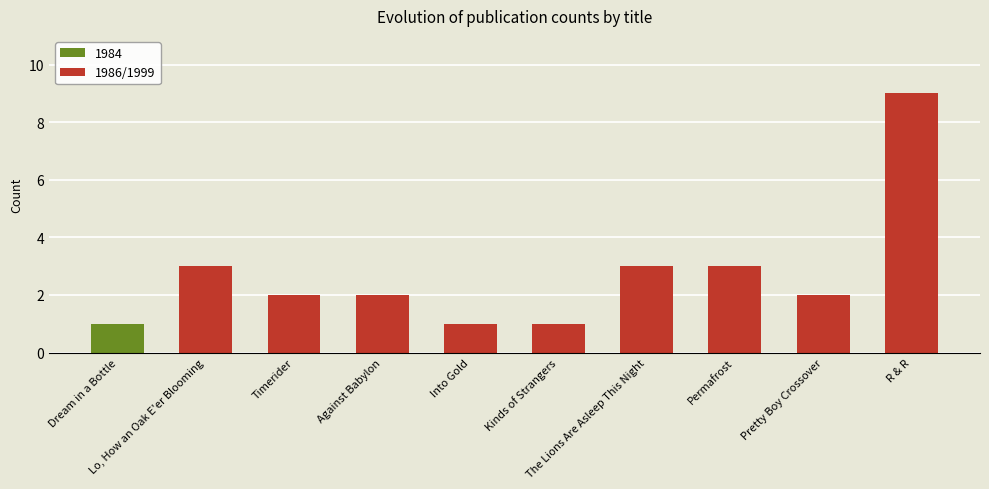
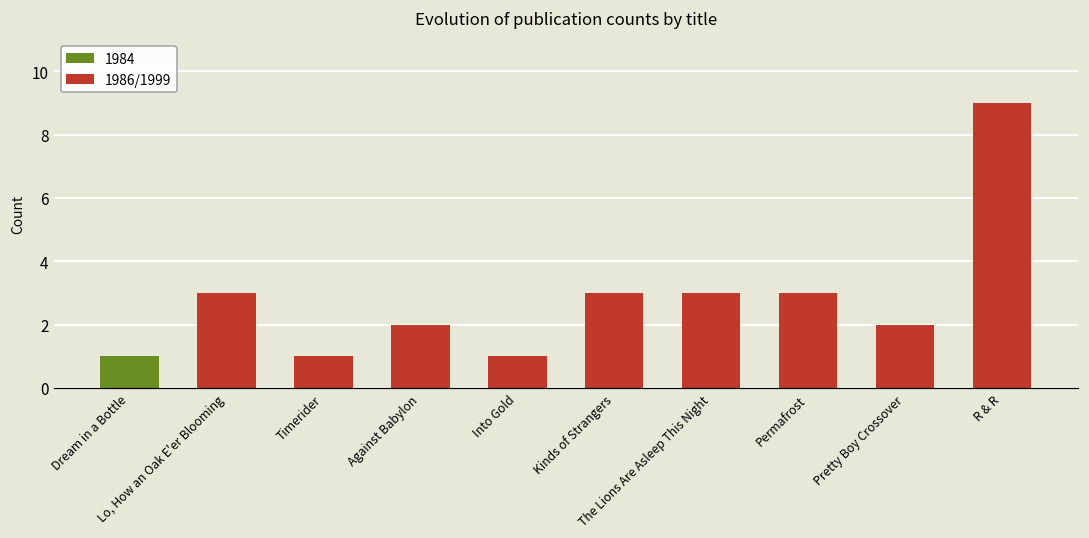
Timerider: 2 -> 1
Kinds of Strangers: 1 -> 3
